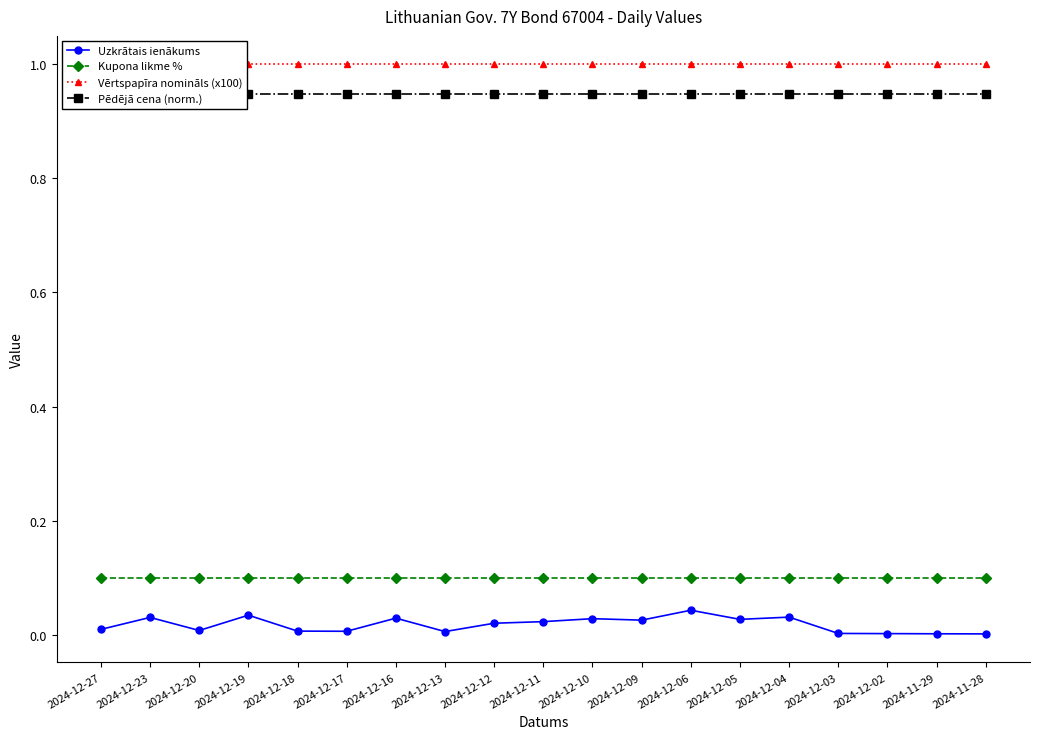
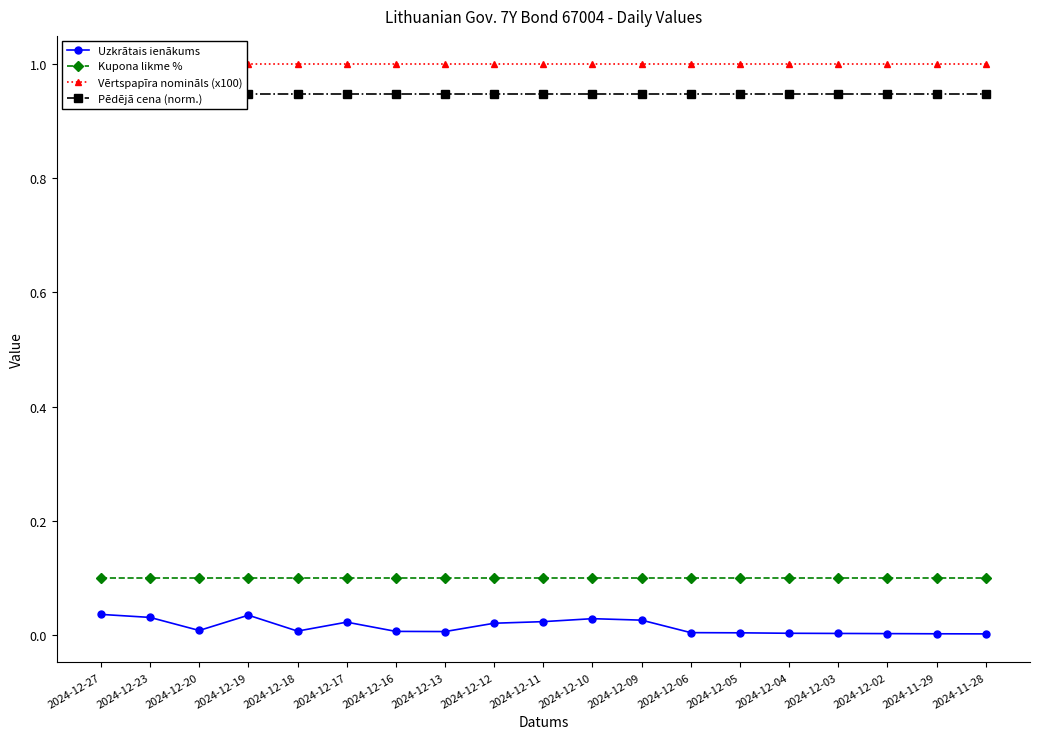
Uzkrātais ienākums, 2024-12-27: 0.01 -> 0.04
Uzkrātais ienākums, 2024-12-17: 0.01 -> 0.02
Uzkrātais ienākums, 2024-12-16: 0.03 -> 0.01
Uzkrātais ienākums, 2024-12-06: 0.04 -> 0.00
Uzkrātais ienākums, 2024-12-05: 0.03 -> 0.00
Uzkrātais ienākums, 2024-12-04: 0.03 -> 0.00
